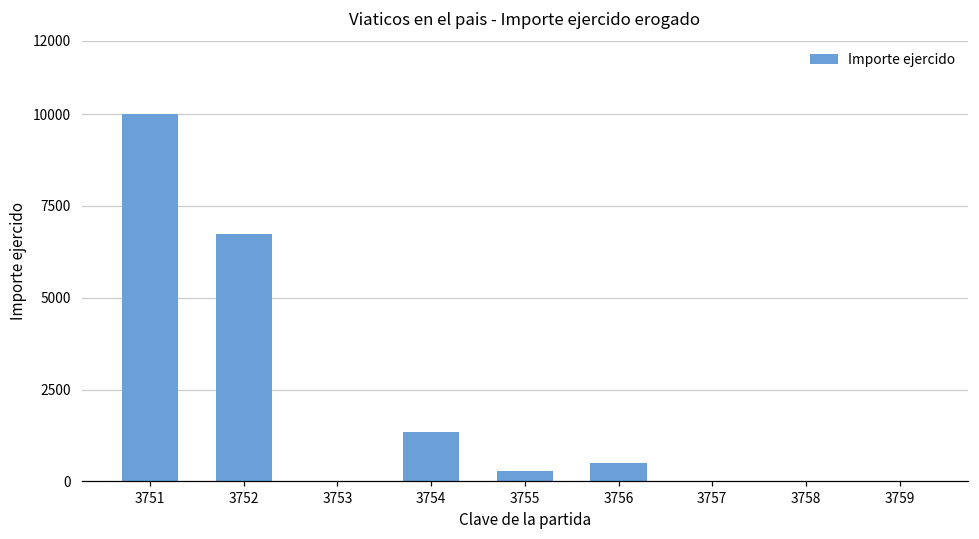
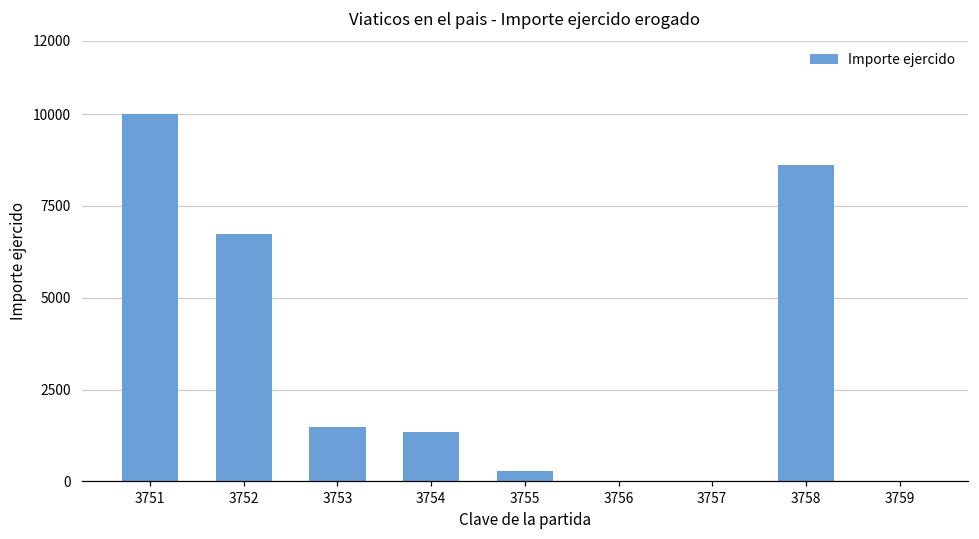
3753: 0 -> 1500
3756: 500 -> 0
3758: 0 -> 8600
